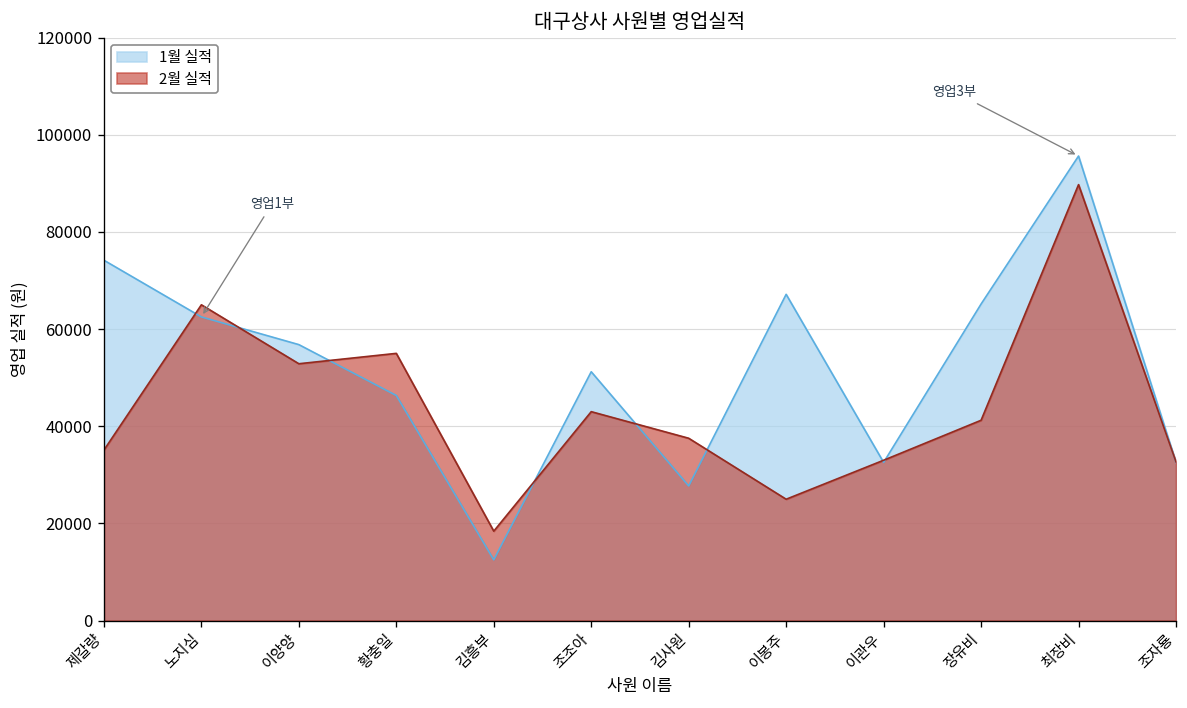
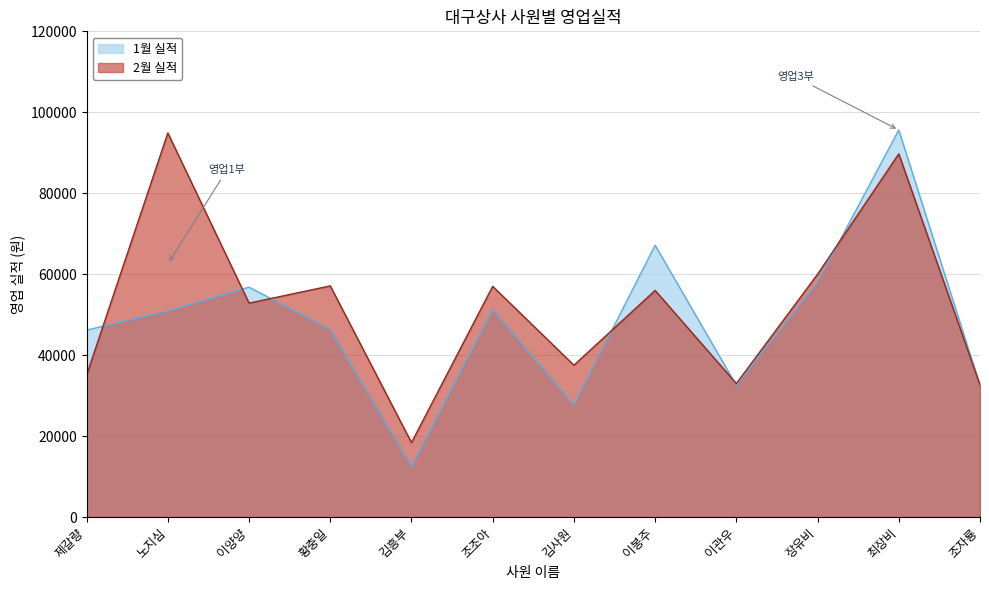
1월 실적, 제갈량: 74000 -> 46000
1월 실적, 노지심: 63000 -> 51000
2월 실적, 노지심: 65000 -> 95000
2월 실적, 황충일: 55000 -> 57000
2월 실적, 조조아: 43000 -> 57000
2월 실적, 이봉주: 25000 -> 56000
1월 실적, 장유비: 65000 -> 58000
2월 실적, 장유비: 41000 -> 60000
